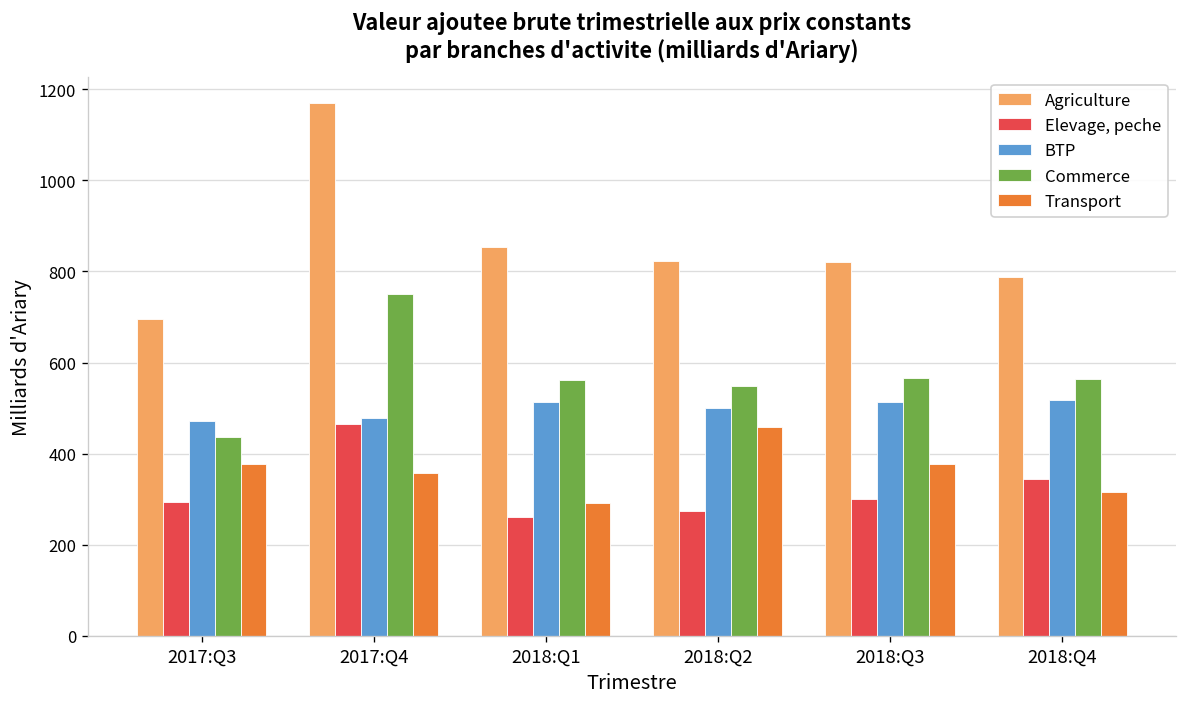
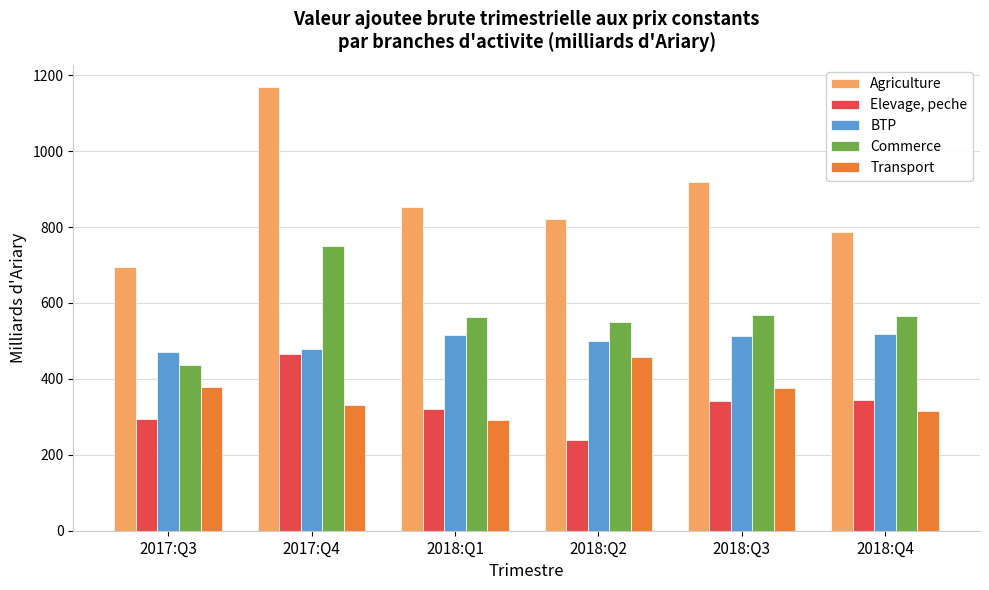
Transport, 2017:Q4: 360 -> 330
Elevage, peche, 2018:Q1: 260 -> 320
Elevage, peche, 2018:Q2: 270 -> 240
Agriculture, 2018:Q3: 820 -> 920
Elevage, peche, 2018:Q3: 300 -> 340
